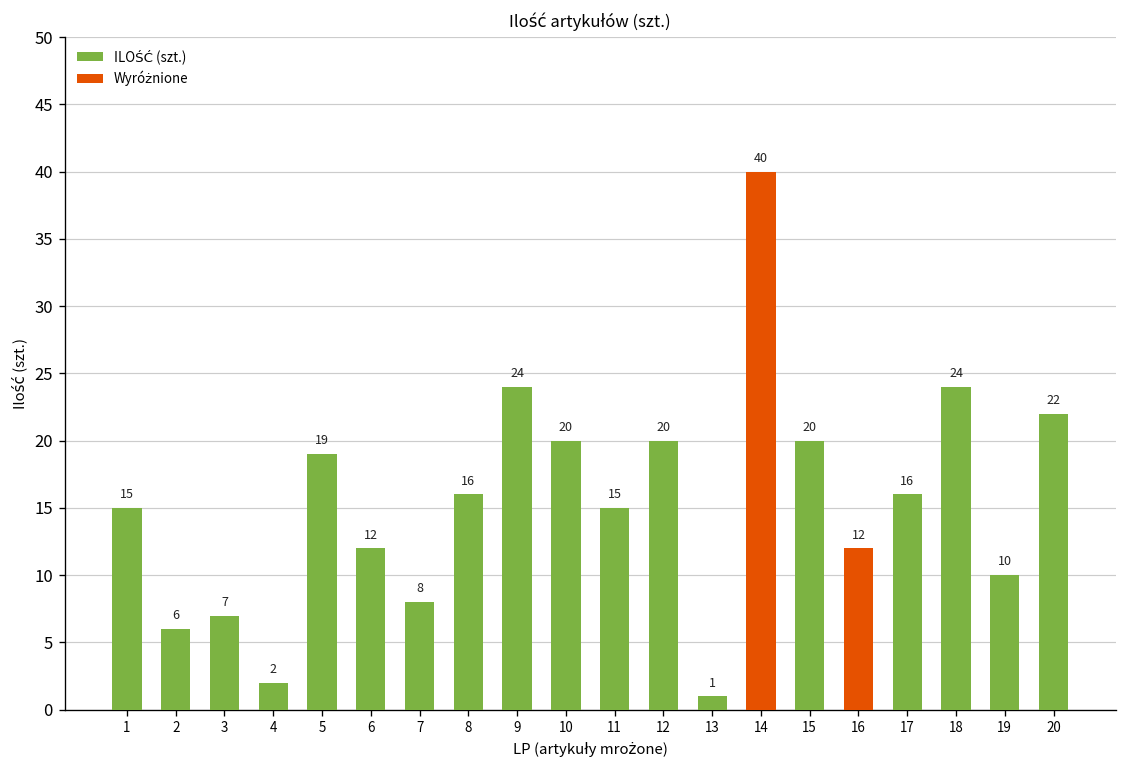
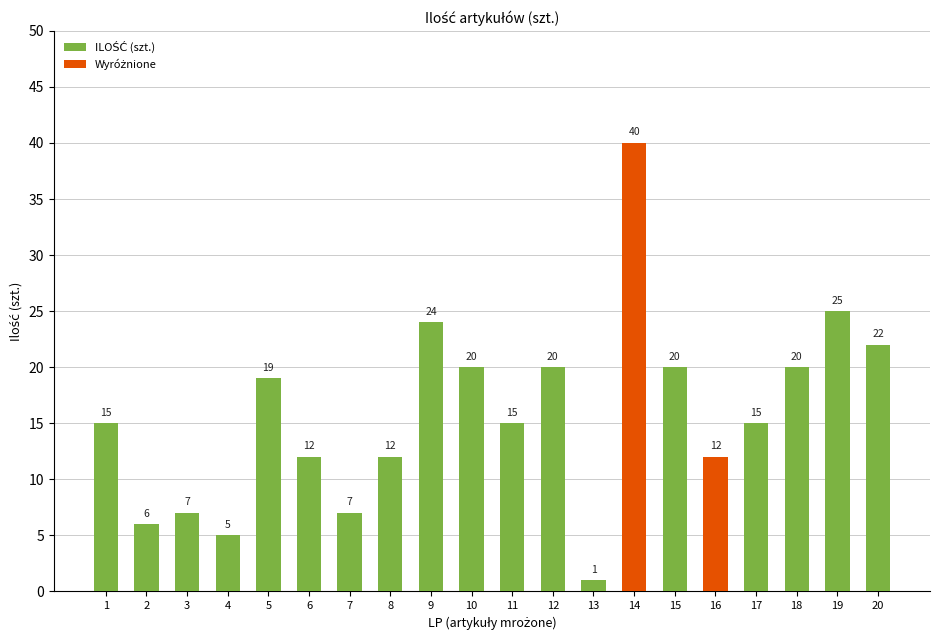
ILOŚĆ (szt.), 4: 2 -> 5
ILOŚĆ (szt.), 7: 8 -> 7
ILOŚĆ (szt.), 8: 16 -> 12
ILOŚĆ (szt.), 17: 16 -> 15
ILOŚĆ (szt.), 18: 24 -> 20
ILOŚĆ (szt.), 19: 10 -> 25
